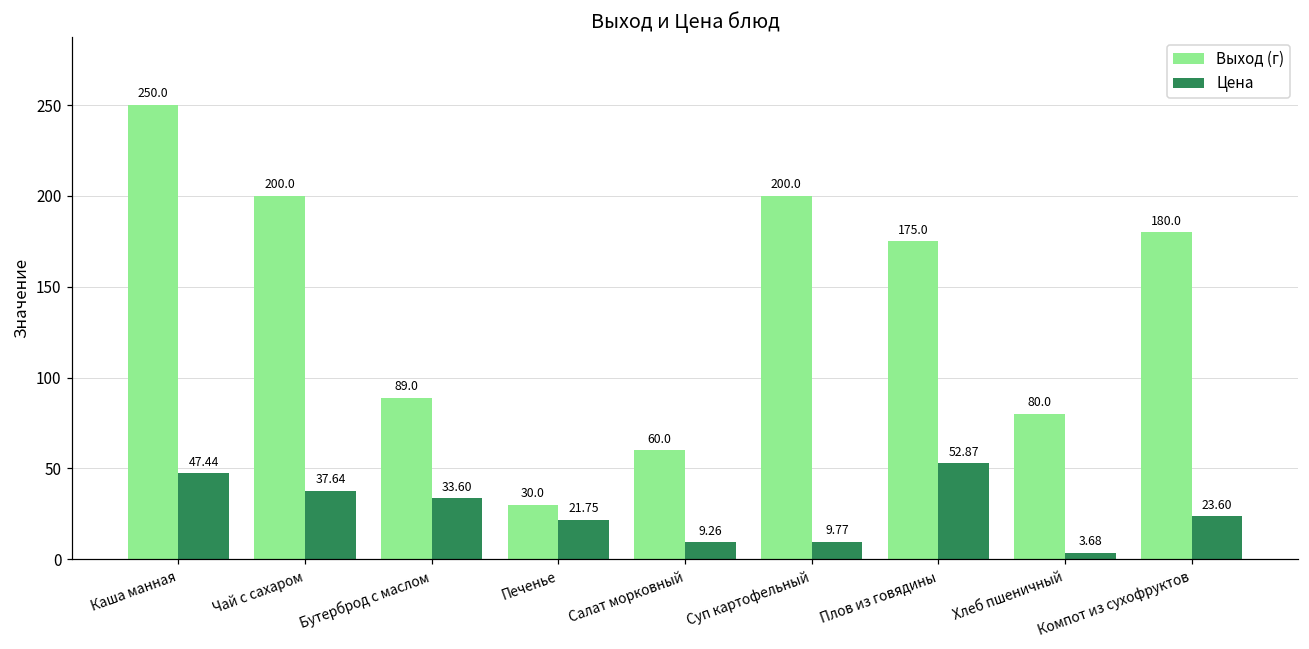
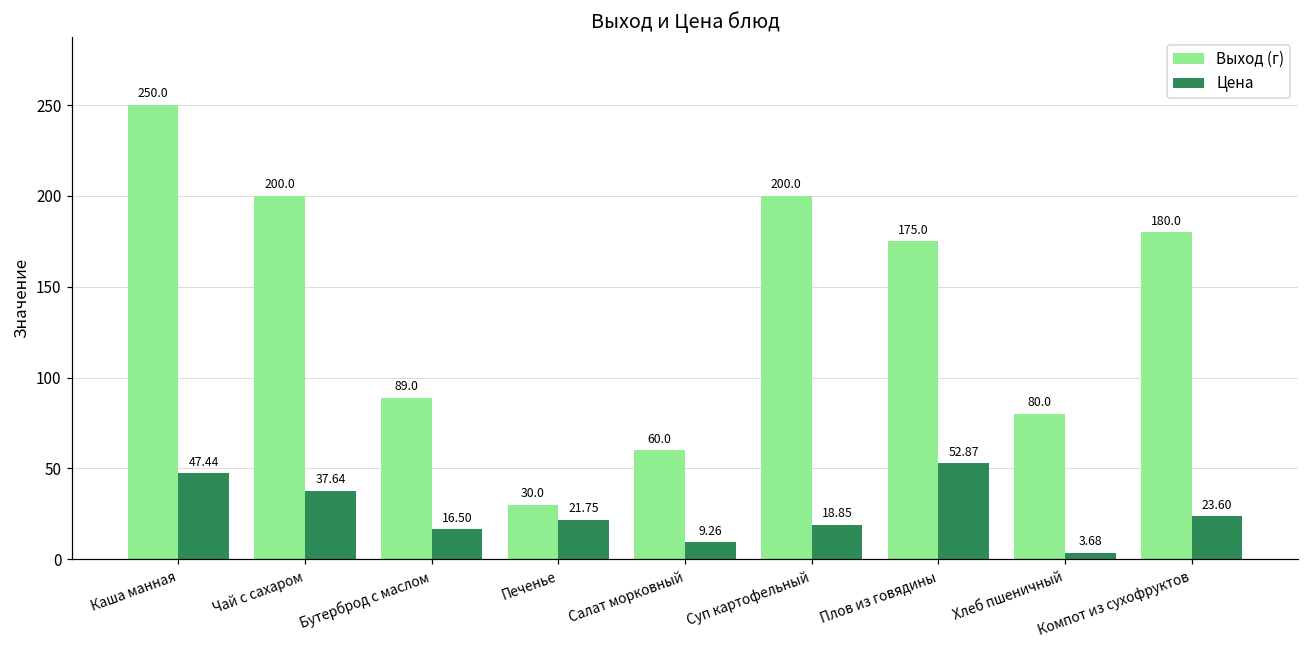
Цена, Бутерброд с маслом: 33.60 -> 16.50
Цена, Суп картофельный: 9.77 -> 18.85
